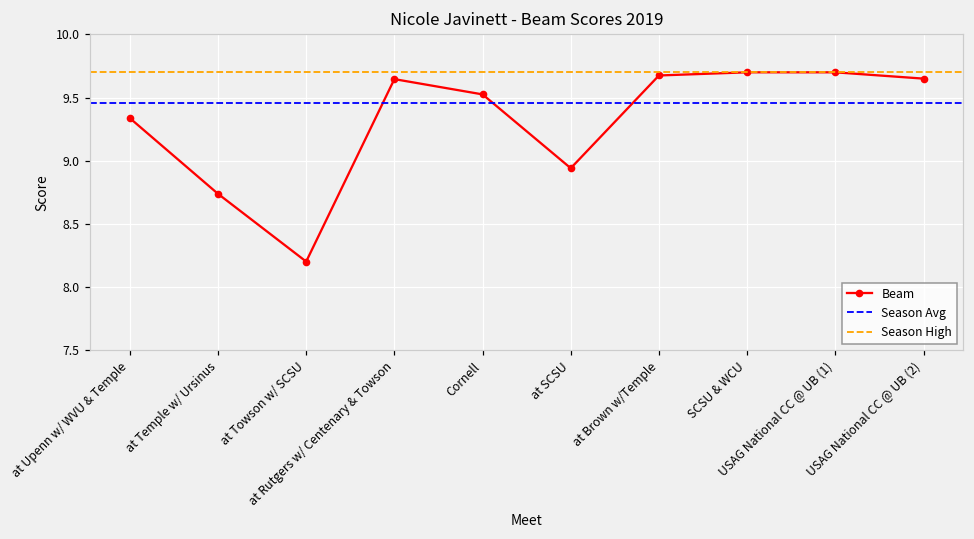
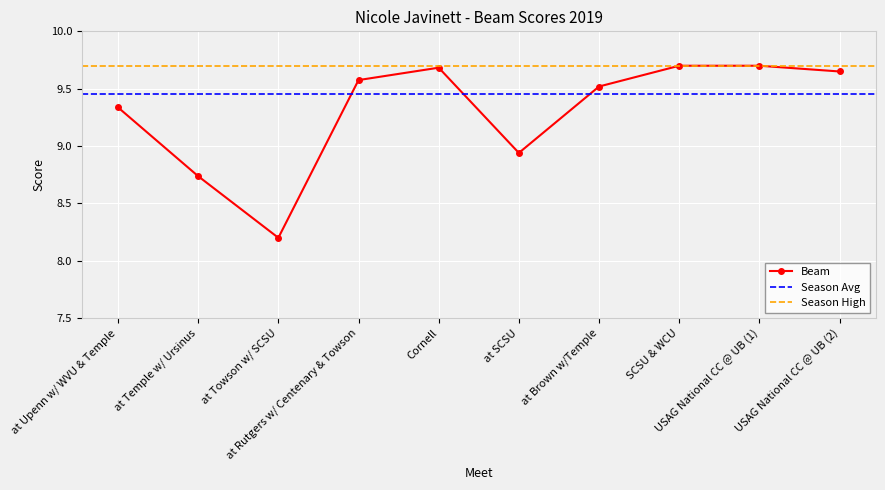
at Rutgers w/ Centenary & Towson: 9.65 -> 9.58
Cornell: 9.53 -> 9.68
at Brown w/Temple: 9.68 -> 9.52
